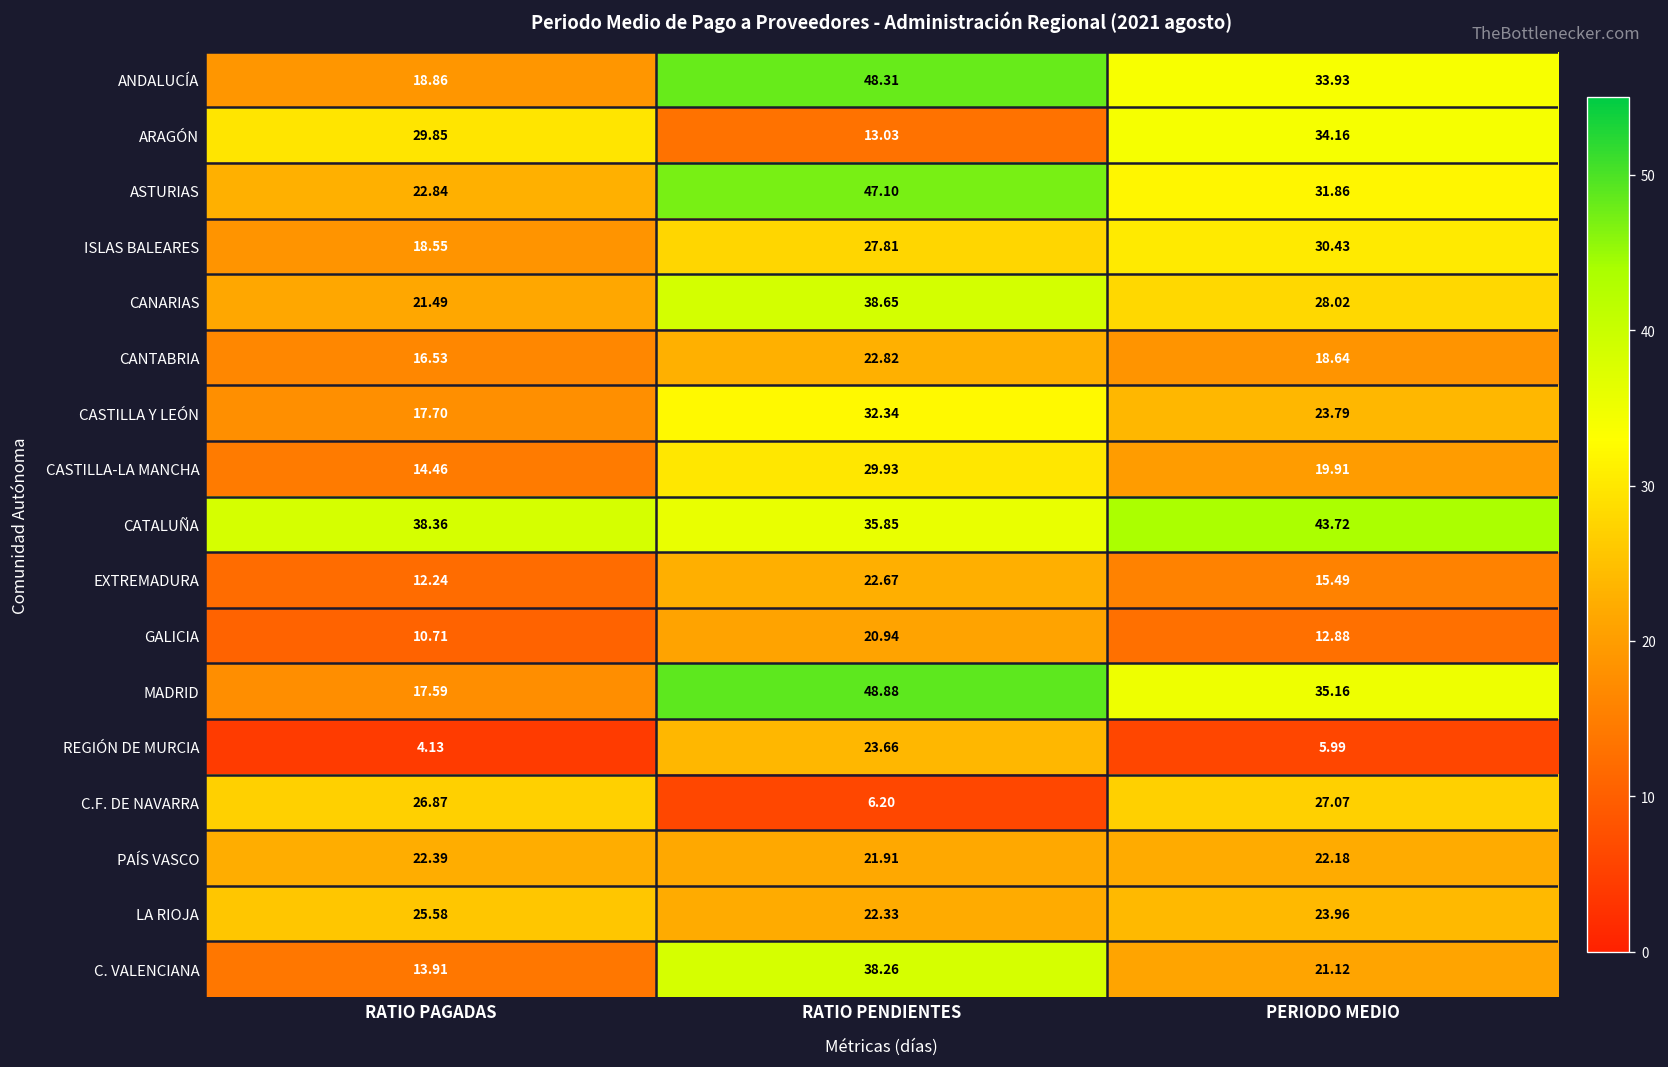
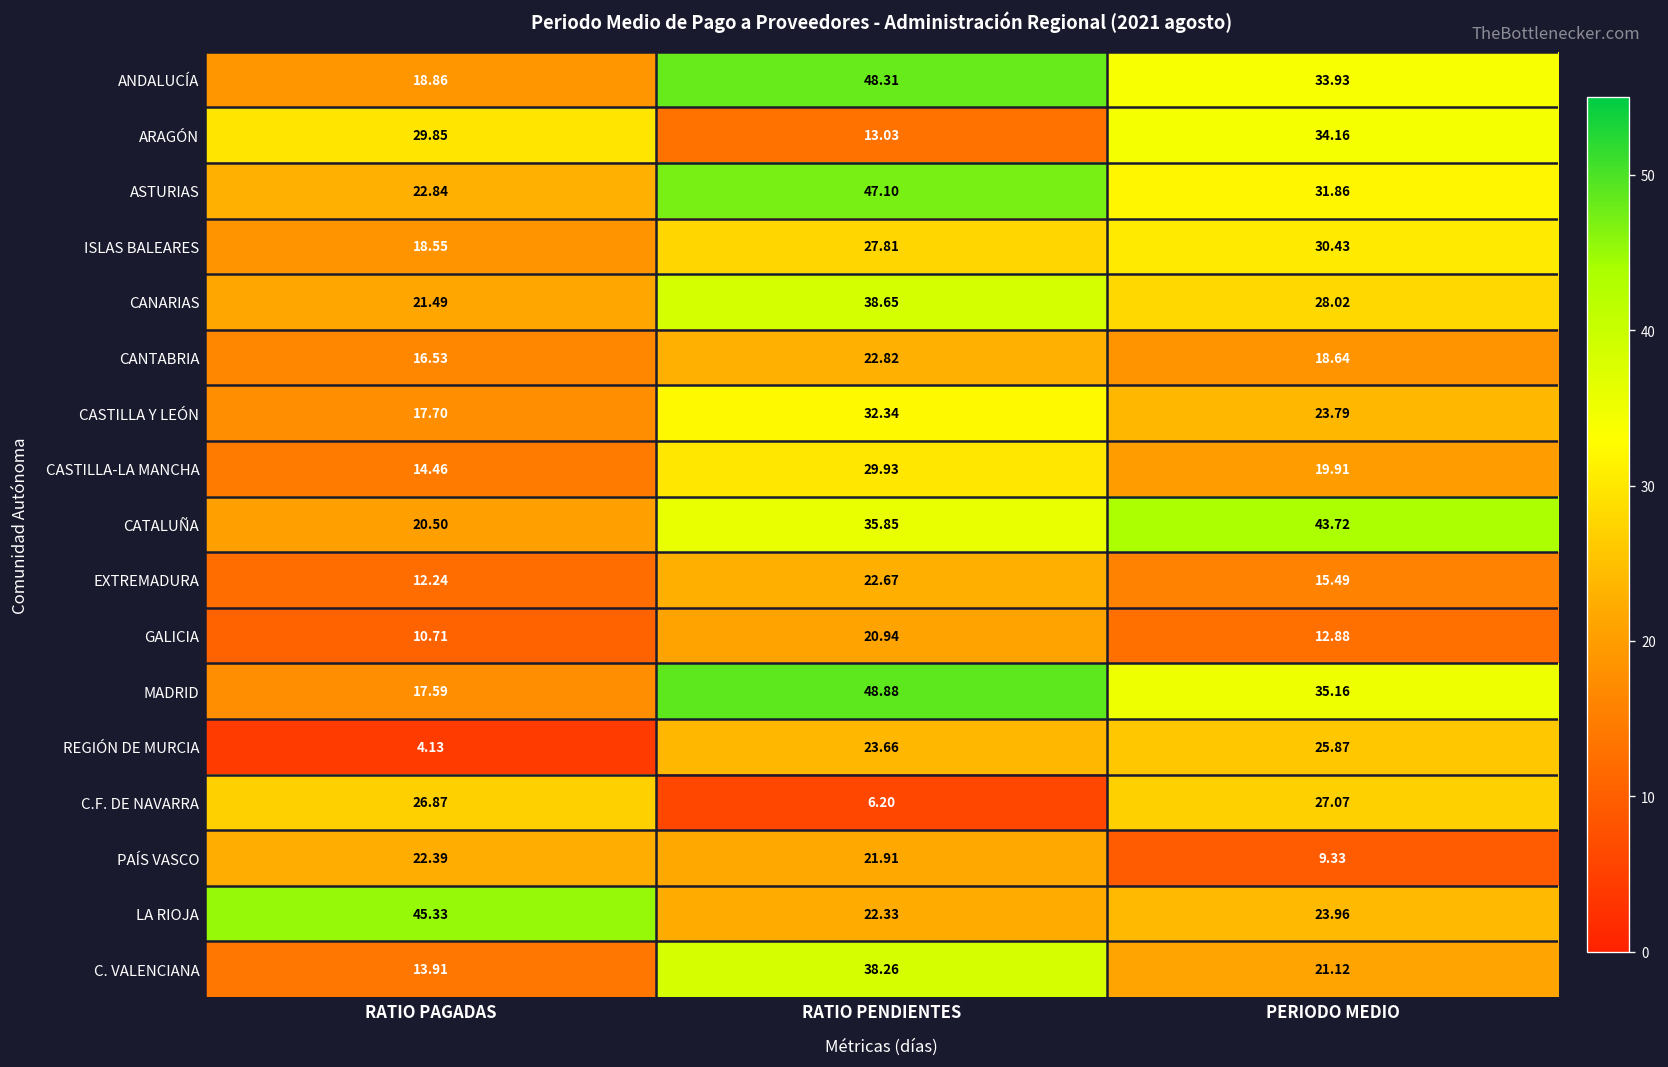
CATALUÑA, RATIO PAGADAS: 38.36 -> 20.50
REGIÓN DE MURCIA, PERIODO MEDIO: 5.99 -> 25.87
PAÍS VASCO, PERIODO MEDIO: 22.18 -> 9.33
LA RIOJA, RATIO PAGADAS: 25.58 -> 45.33
